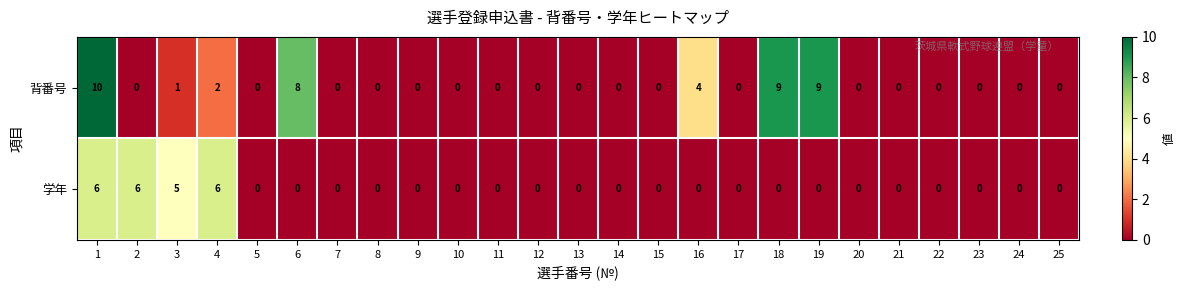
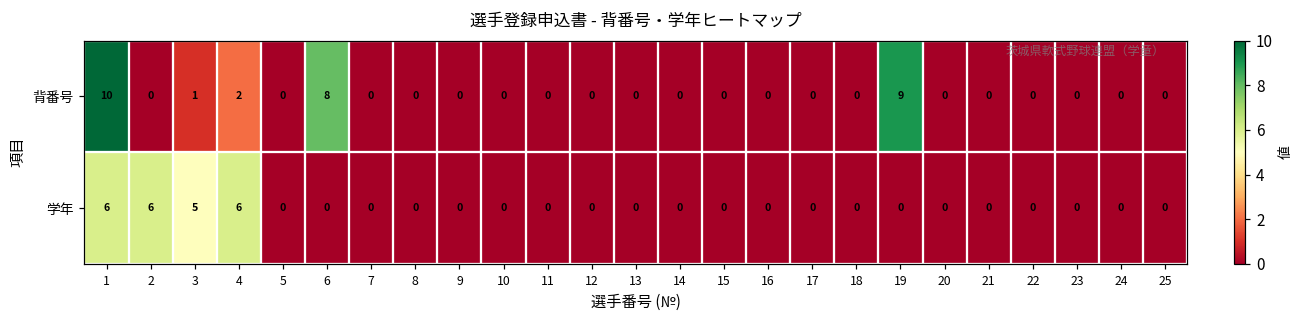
背番号, 16: 4 -> 0
背番号, 18: 9 -> 0
